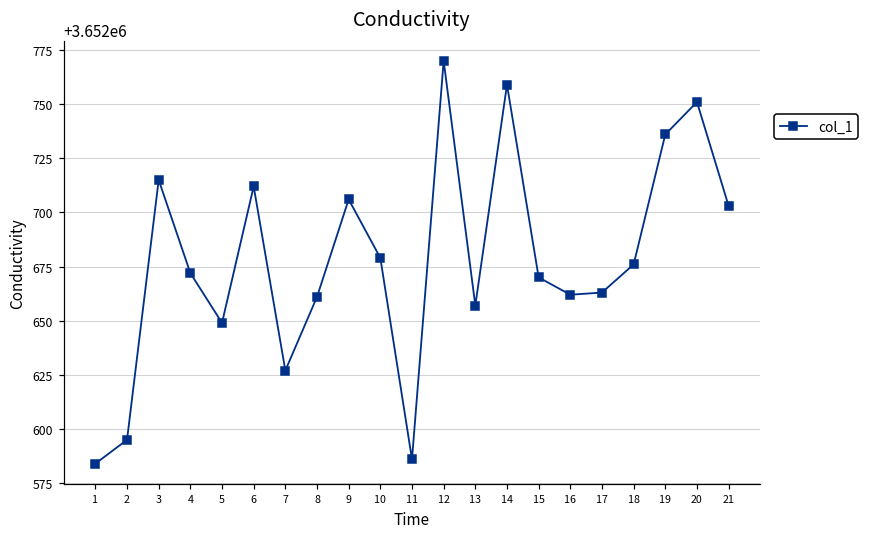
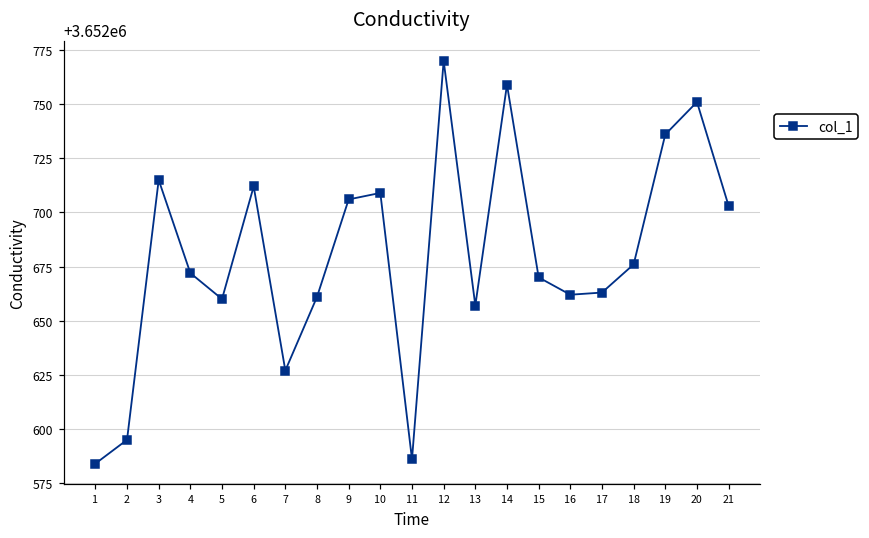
5: 3652649 -> 3652660
10: 3652679 -> 3652709
